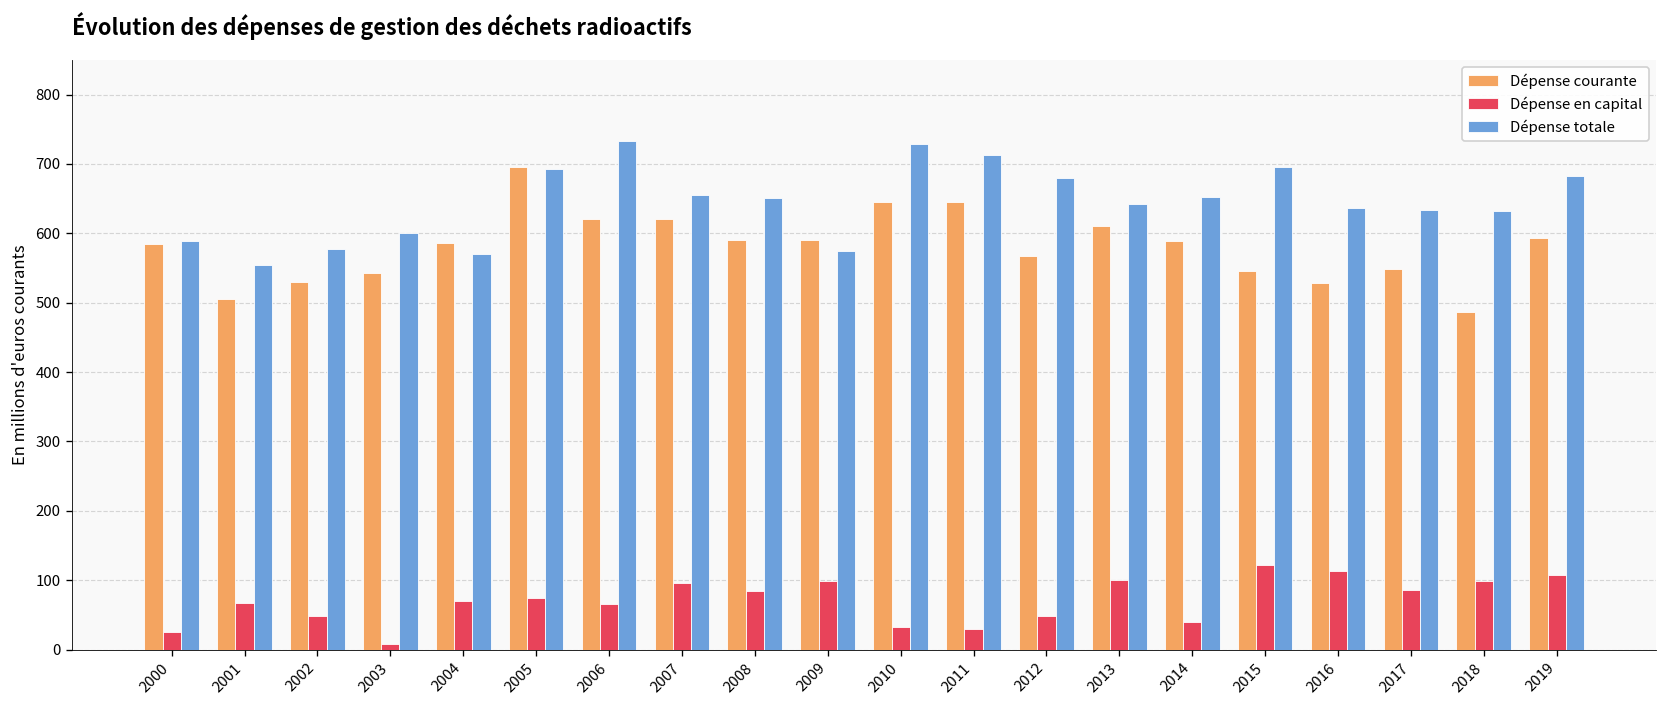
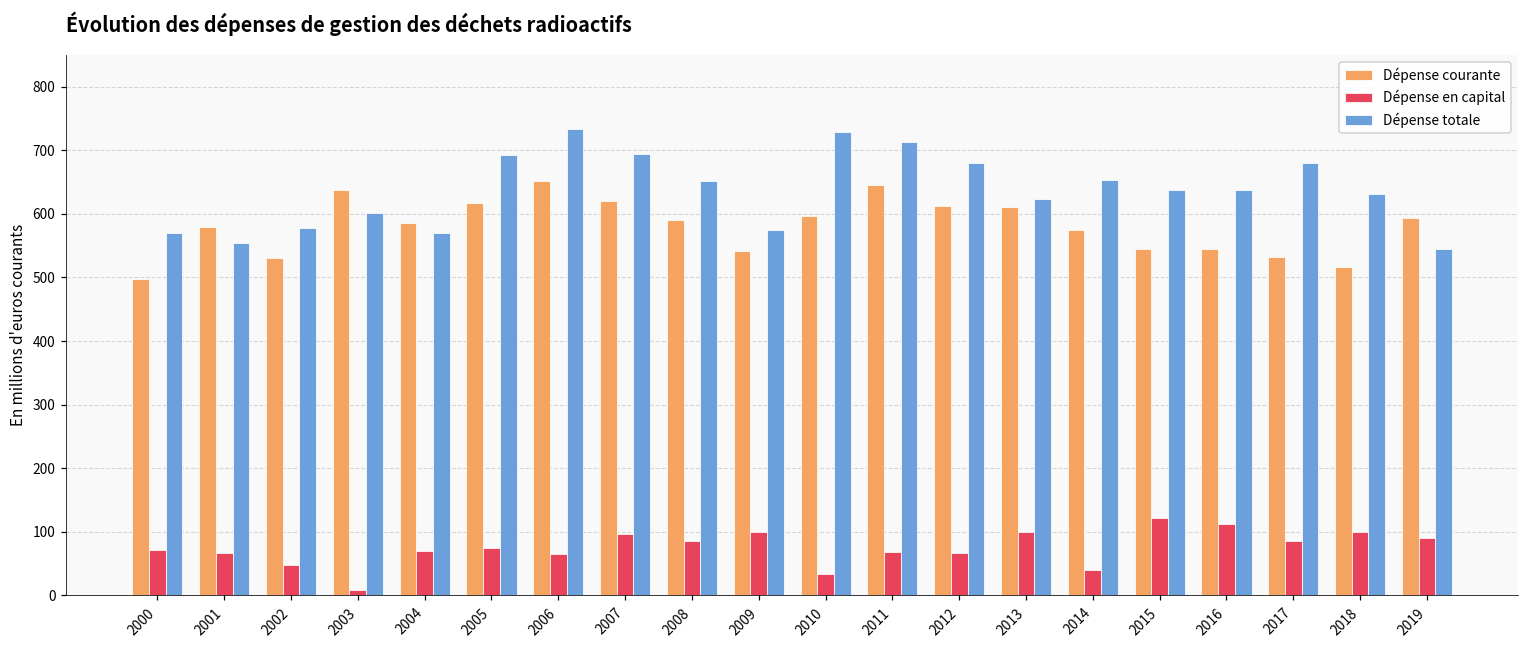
Dépense courante, 2000: 590 -> 500
Dépense en capital, 2000: 30 -> 70
Dépense totale, 2000: 590 -> 570
Dépense courante, 2001: 510 -> 580
Dépense courante, 2003: 540 -> 640
Dépense courante, 2005: 700 -> 620
Dépense courante, 2006: 620 -> 650
Dépense totale, 2007: 660 -> 690
Dépense courante, 2009: 590 -> 540
Dépense courante, 2010: 650 -> 600
Dépense en capital, 2011: 30 -> 70
Dépense courante, 2012: 570 -> 610
Dépense en capital, 2012: 50 -> 70
Dépense totale, 2013: 640 -> 620
Dépense courante, 2014: 590 -> 570
Dépense totale, 2015: 700 -> 640
Dépense courante, 2016: 530 -> 550
Dépense courante, 2017: 550 -> 530
Dépense totale, 2017: 630 -> 680
Dépense courante, 2018: 490 -> 520
Dépense en capital, 2019: 110 -> 90
Dépense totale, 2019: 680 -> 540
